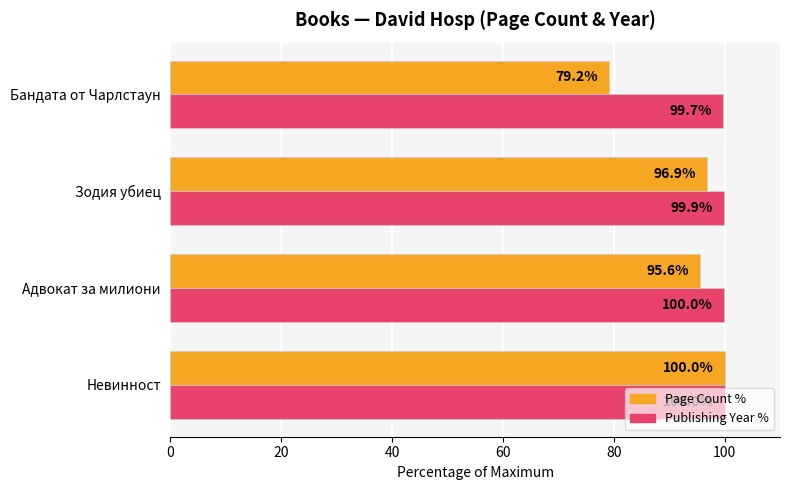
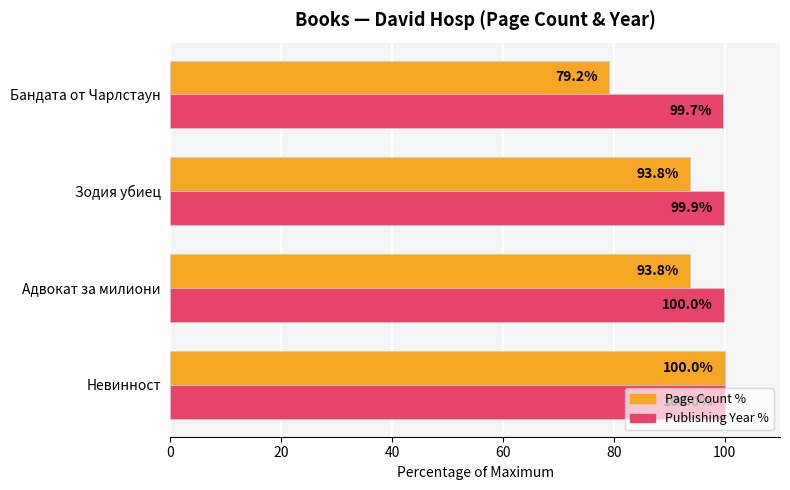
Page Count %, Зодия убиец: 96.9% -> 93.8%
Page Count %, Адвокат за милиони: 95.6% -> 93.8%
